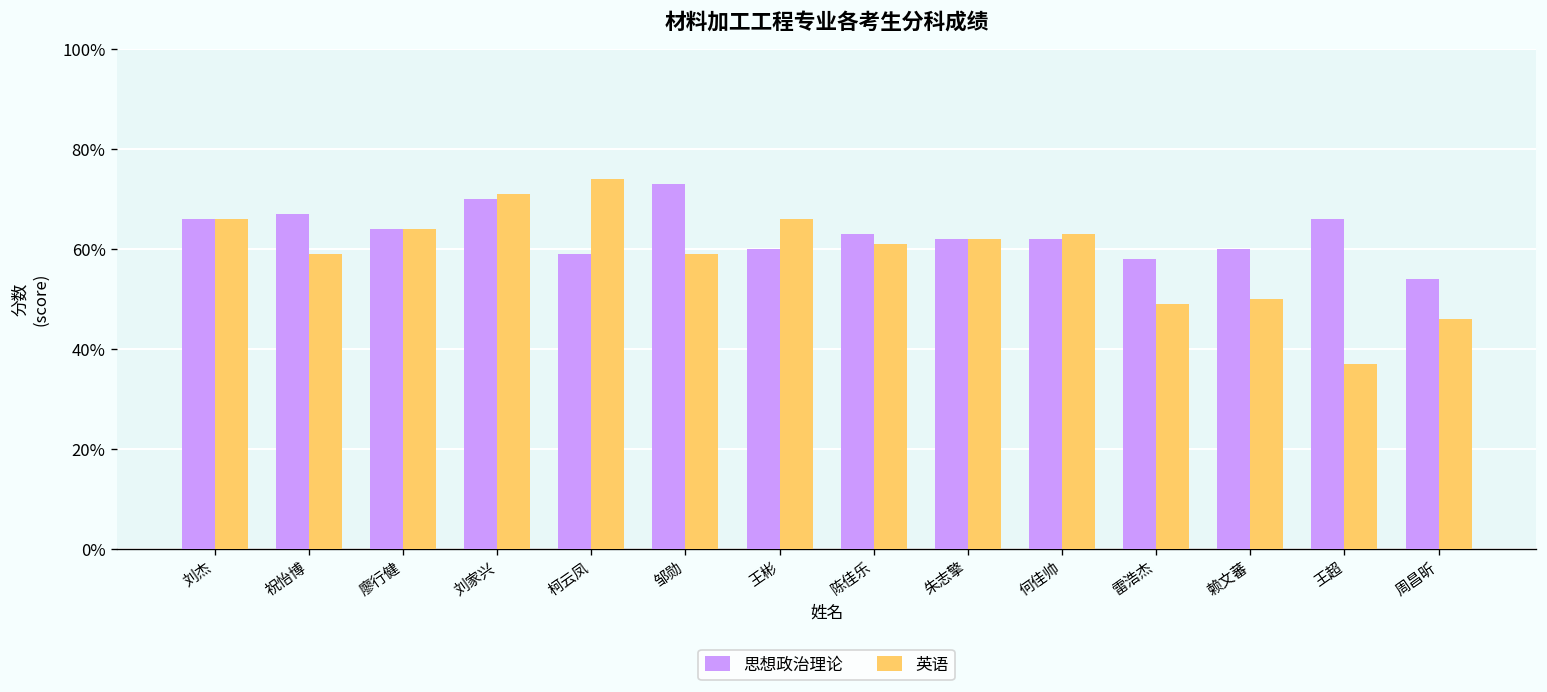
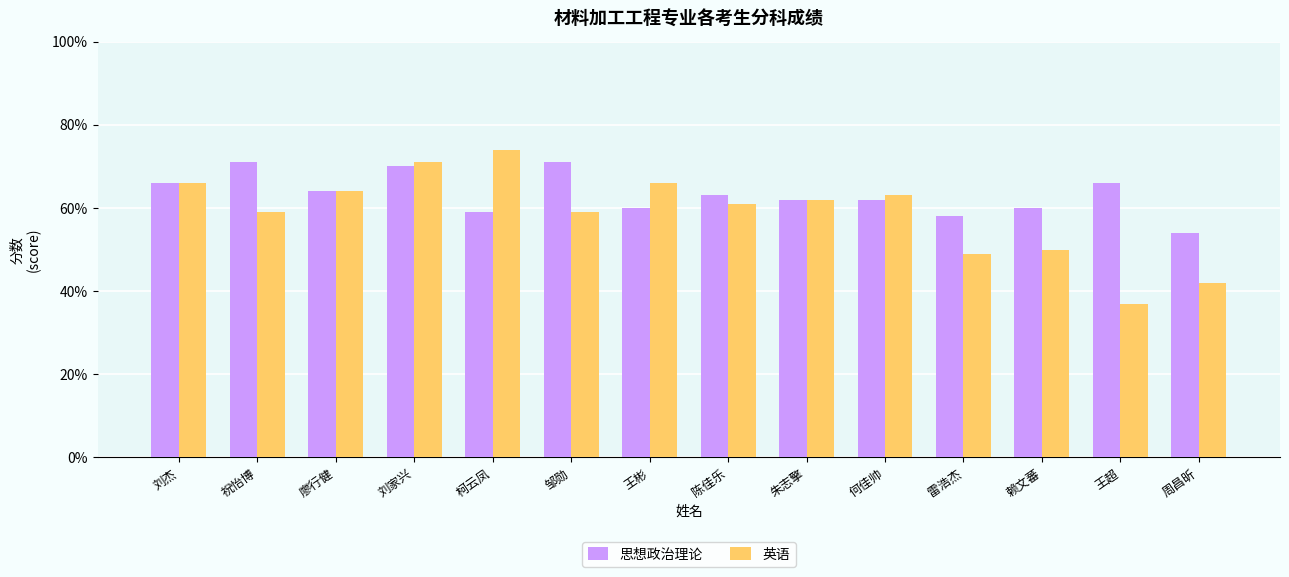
思想政治理论, 祝怡博: 67% -> 71%
思想政治理论, 邹勋: 73% -> 71%
英语, 周昌昕: 46% -> 42%
